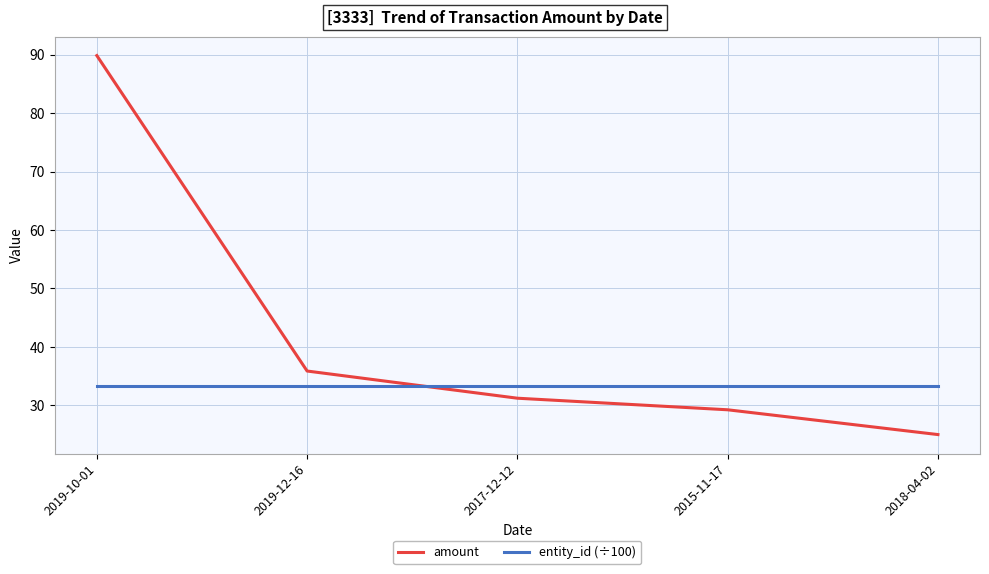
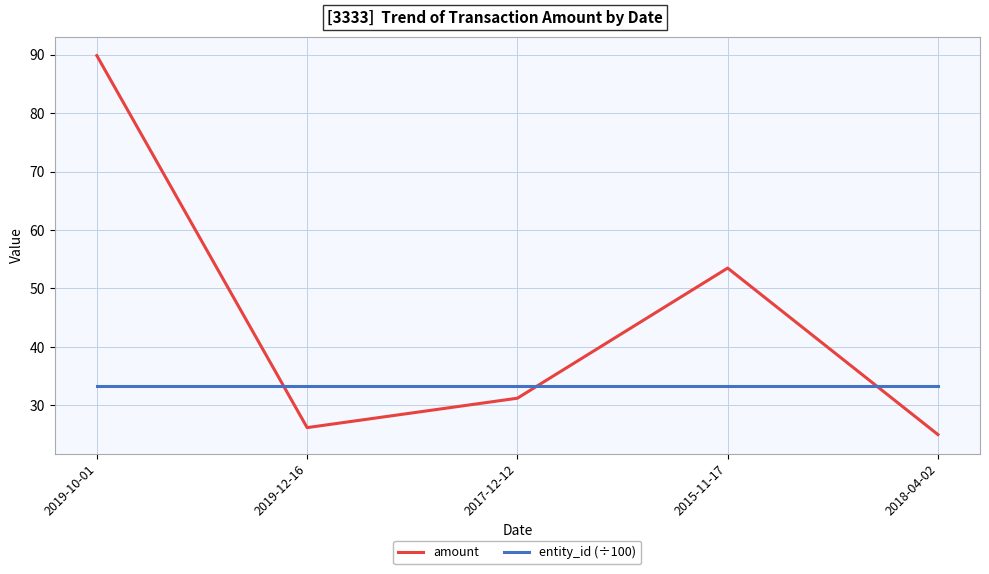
amount, 2019-12-16: 36 -> 26
amount, 2015-11-17: 29 -> 53
